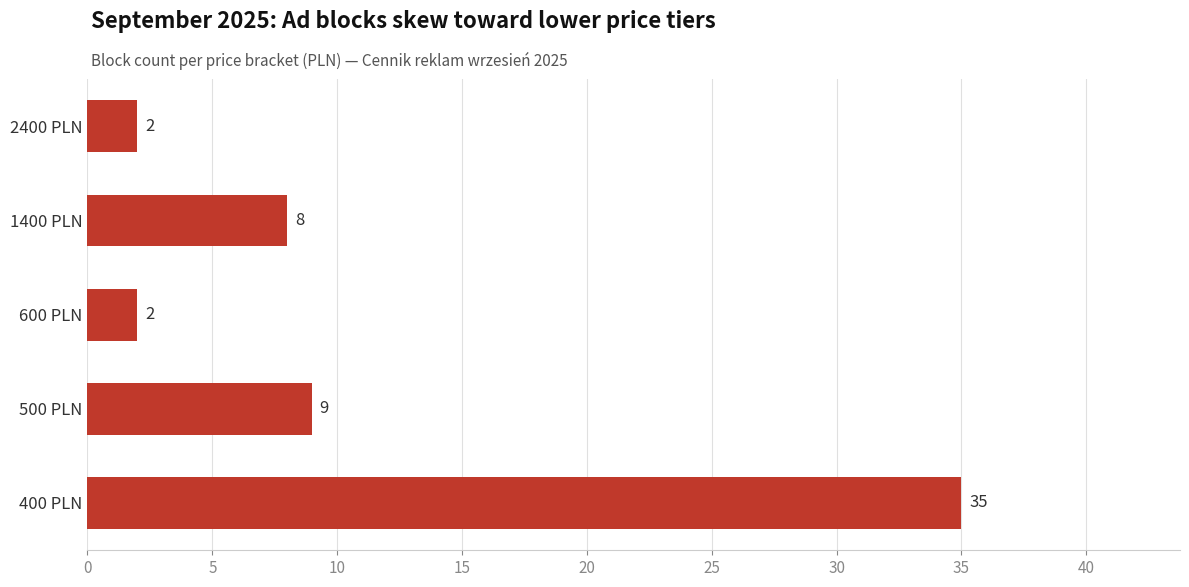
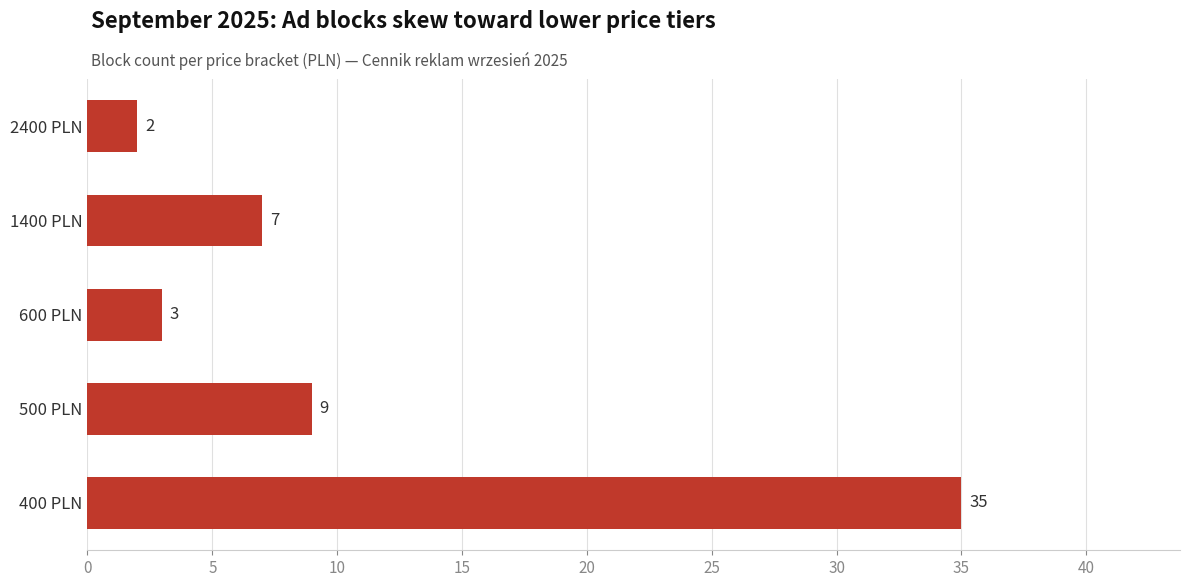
1400 PLN: 8 -> 7
600 PLN: 2 -> 3
